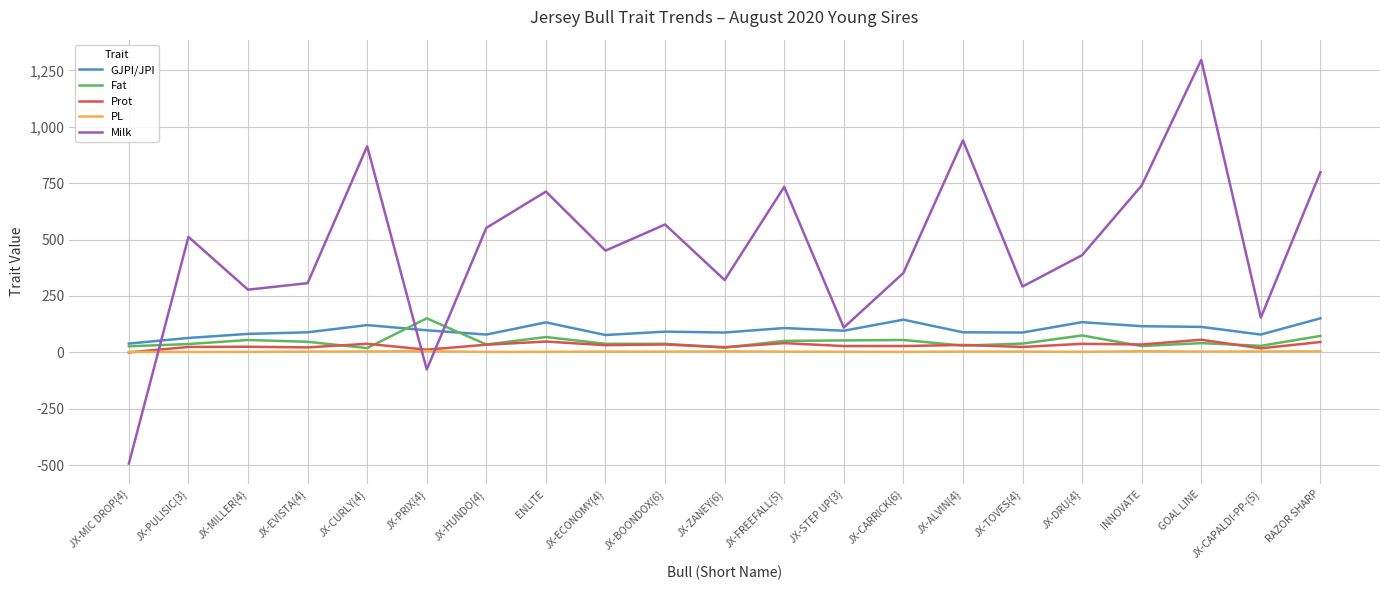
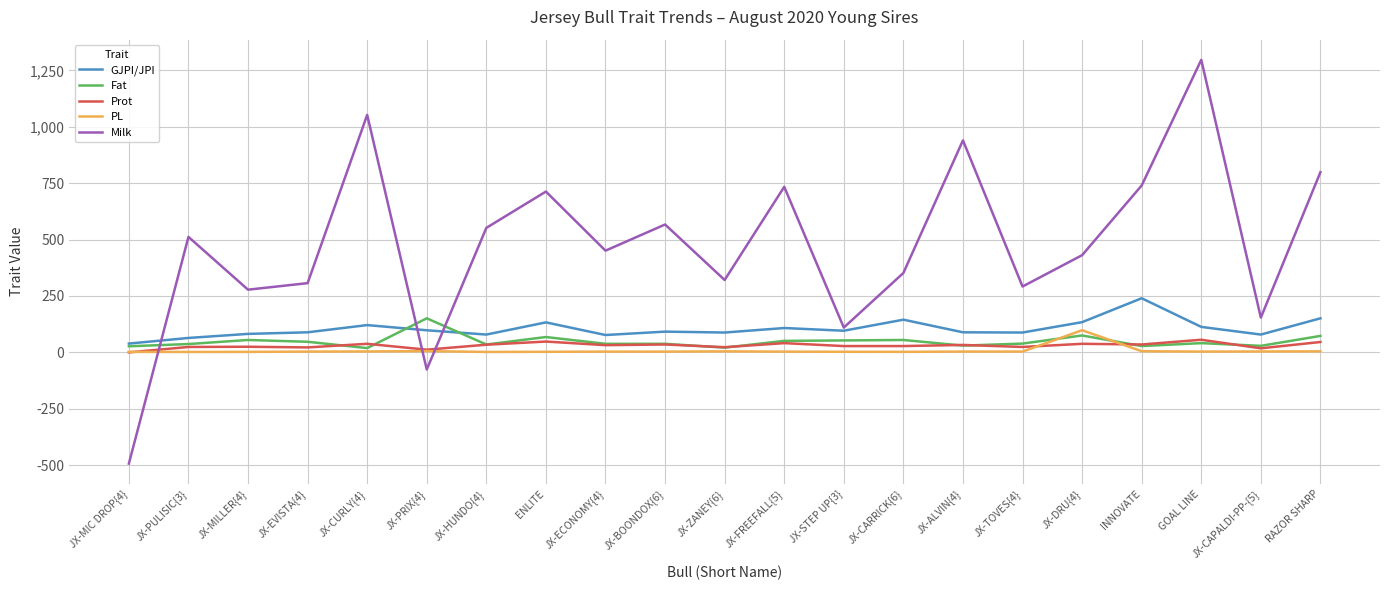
Milk, JX-CURLY{4}: 910 -> 1,050
PL, JX-DRU{4}: 0 -> 100
GJPI/JPI, INNOVATE: 120 -> 240
